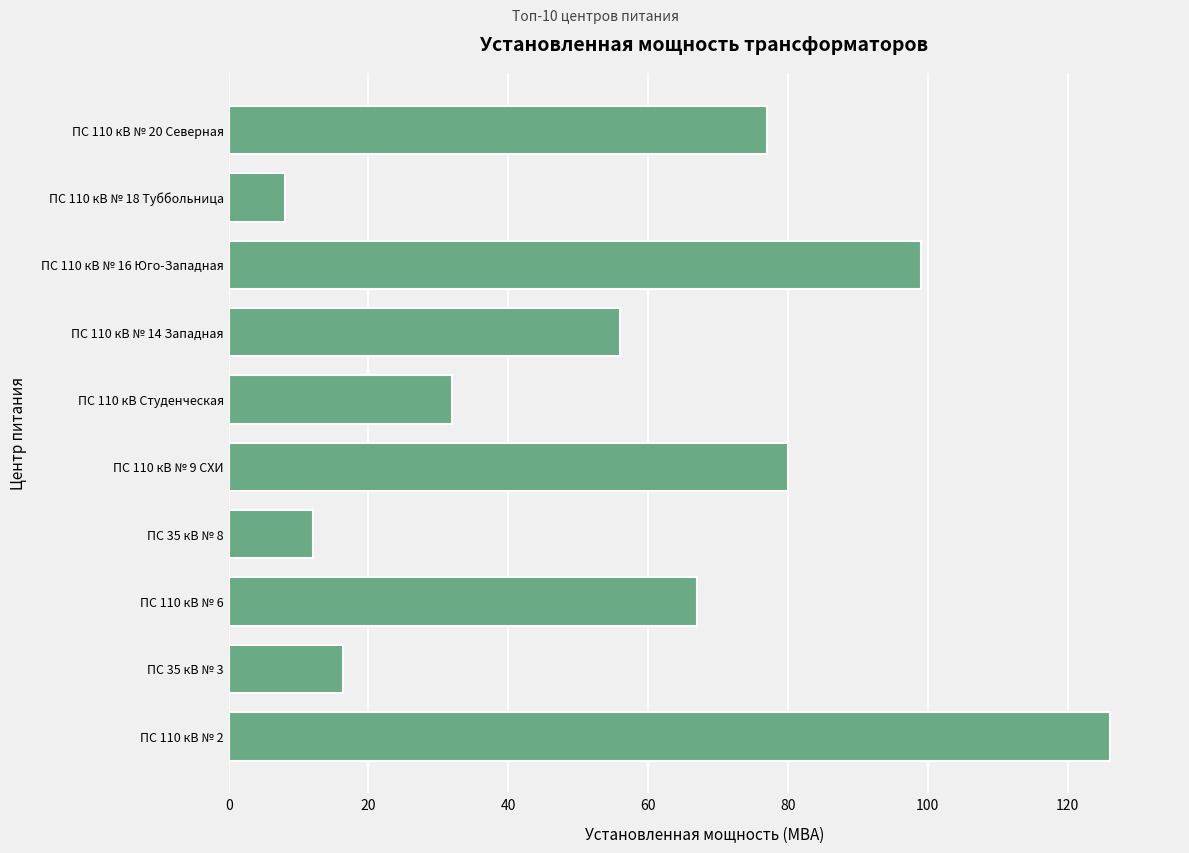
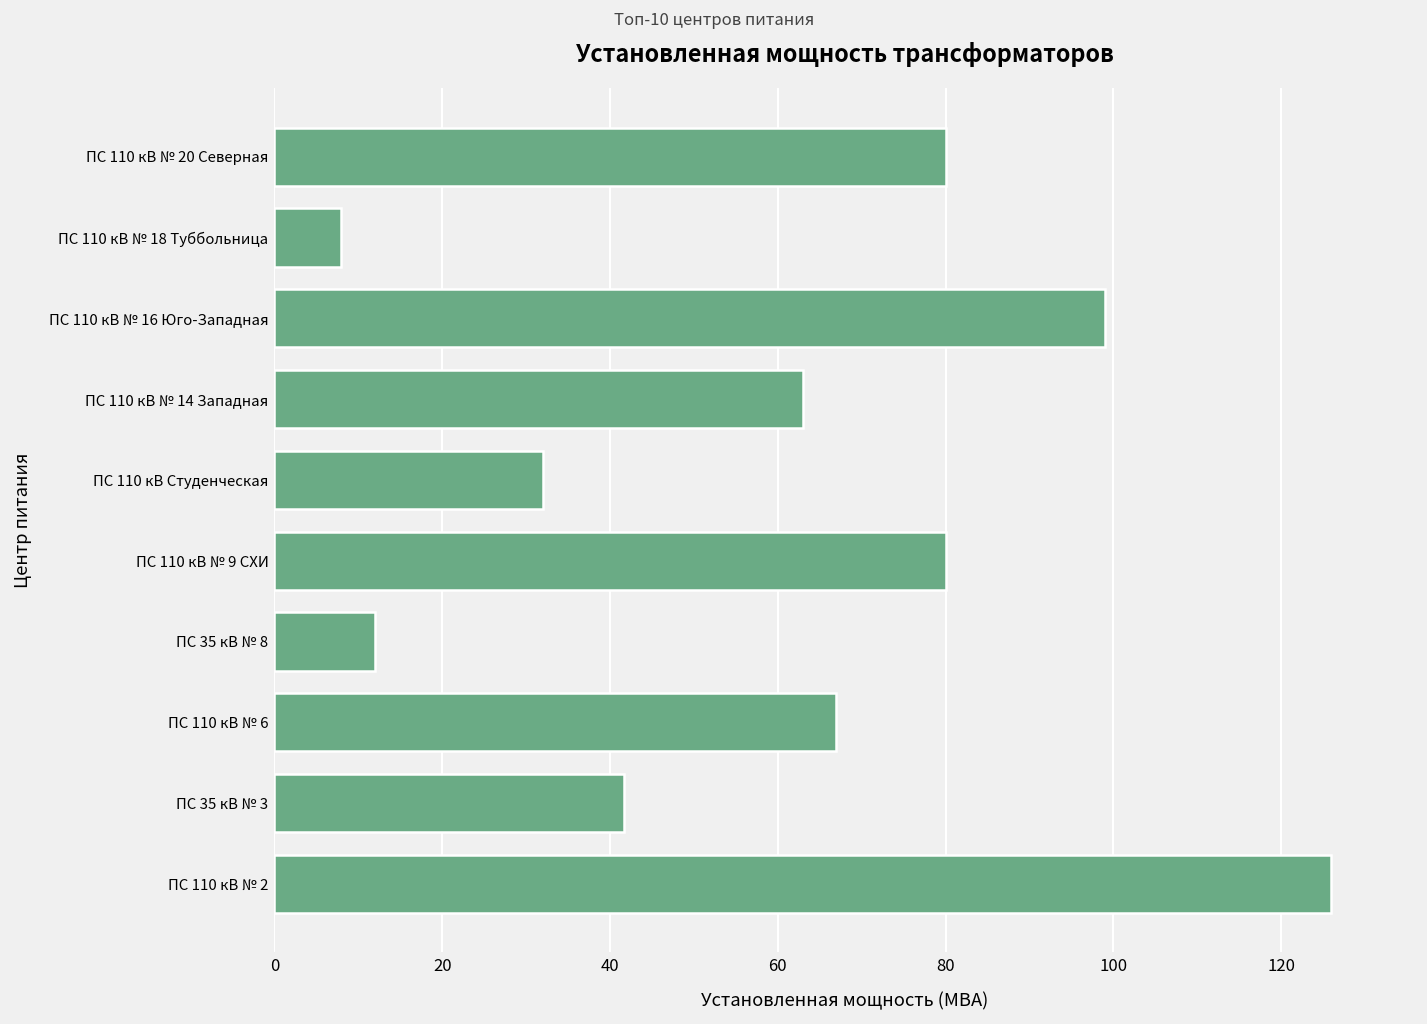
ПС 110 кВ № 20 Северная: 77 -> 80
ПС 110 кВ № 14 Западная: 56 -> 63
ПС 35 кВ № 3: 16 -> 42
